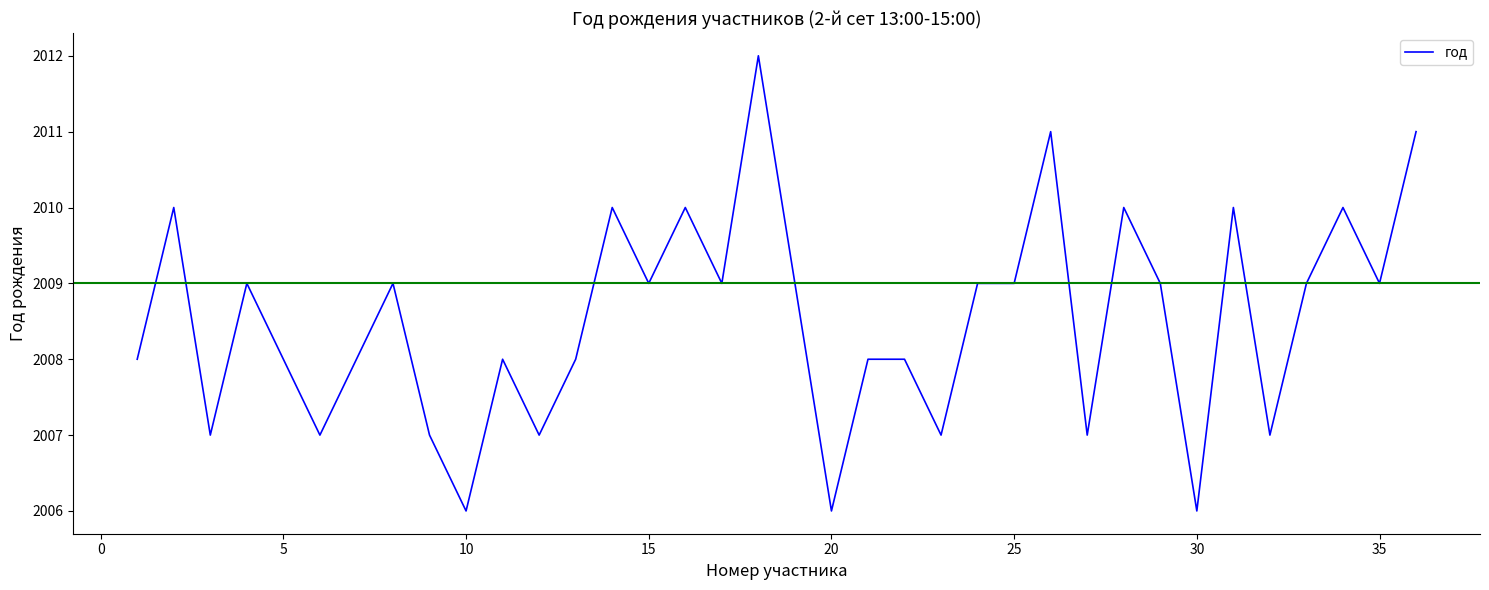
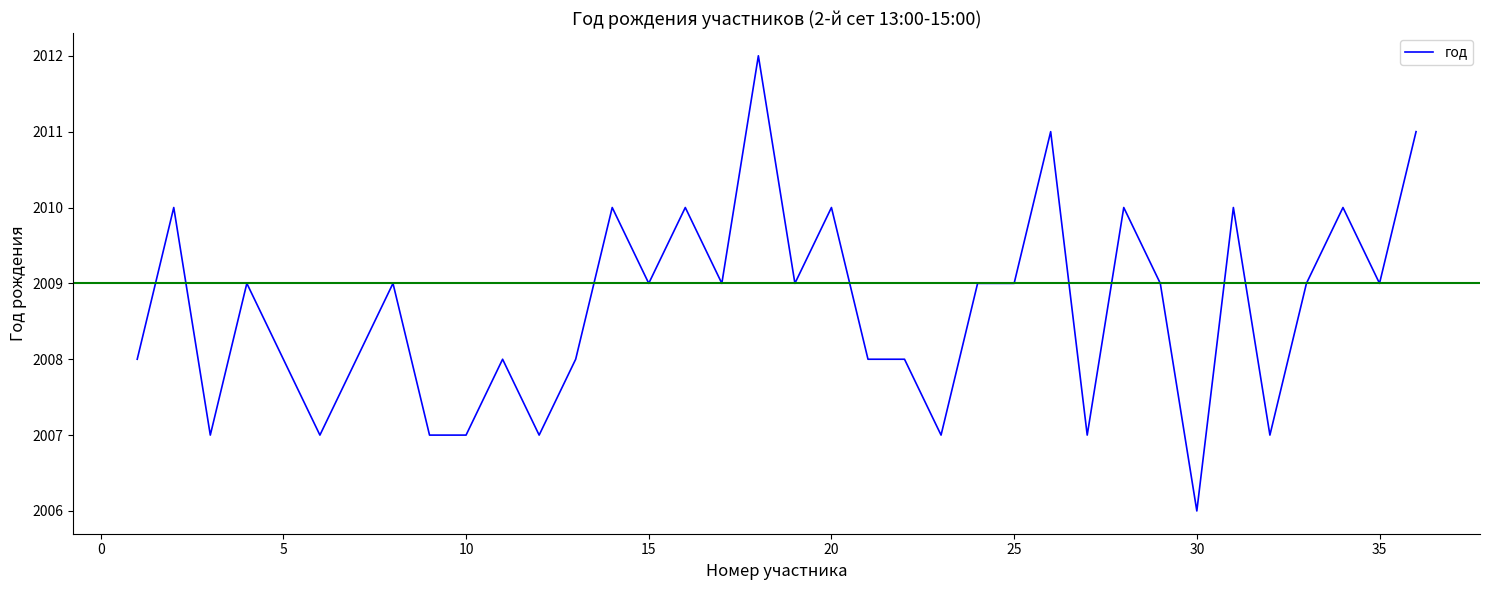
10: 2006 -> 2007
20: 2006 -> 2010
